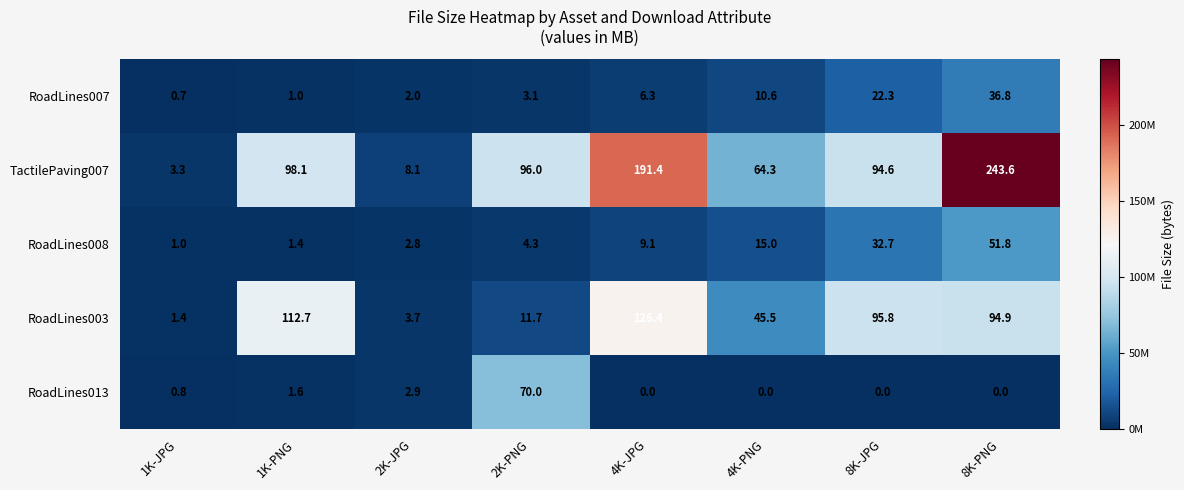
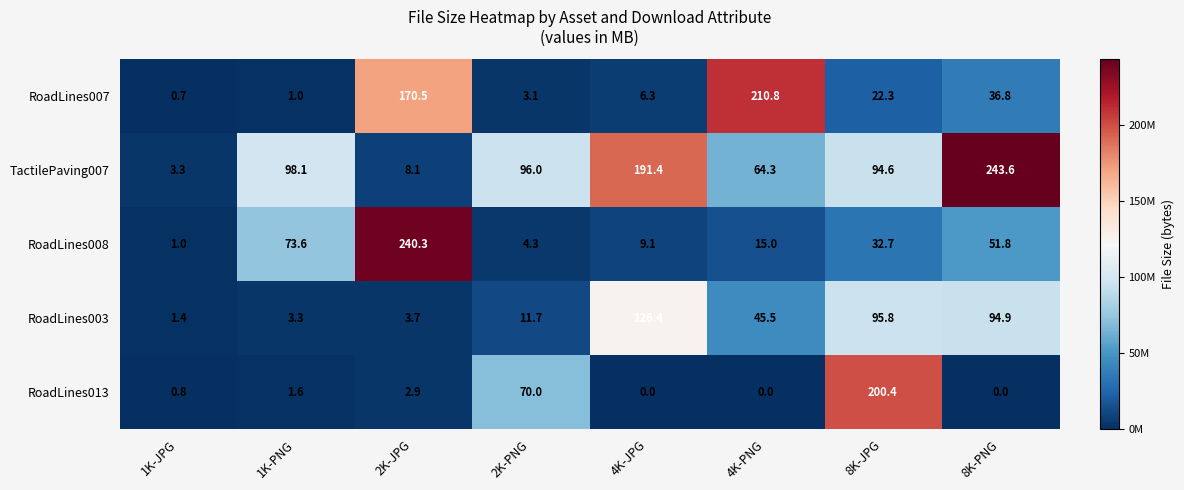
RoadLines007, 2K-JPG: 2.0 -> 170.5
RoadLines007, 4K-PNG: 10.6 -> 210.8
RoadLines008, 1K-PNG: 1.4 -> 73.6
RoadLines008, 2K-JPG: 2.8 -> 240.3
RoadLines003, 1K-PNG: 112.7 -> 3.3
RoadLines013, 8K-JPG: 0.0 -> 200.4
